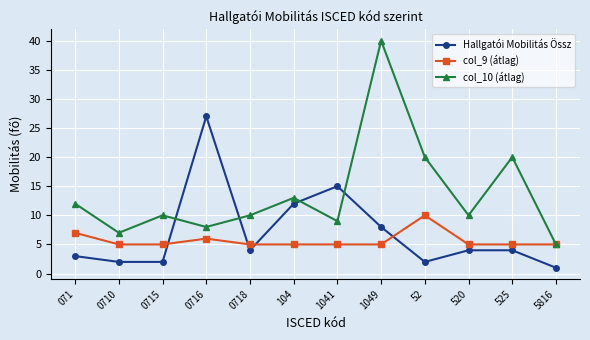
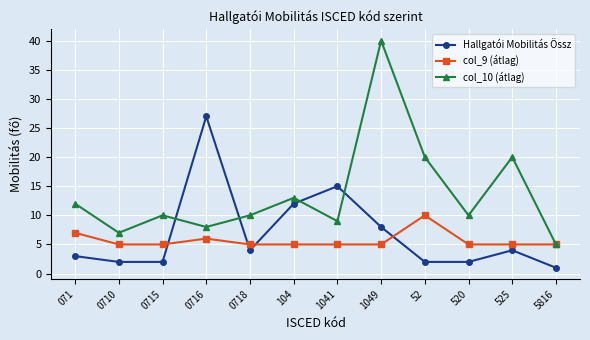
Hallgatói Mobilitás Össz, 520: 4 -> 2
